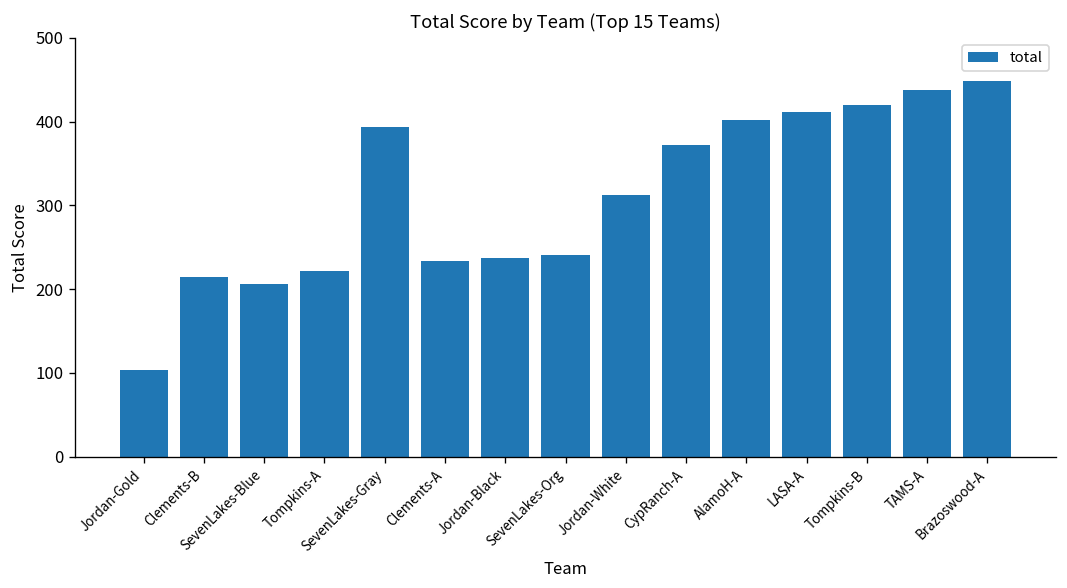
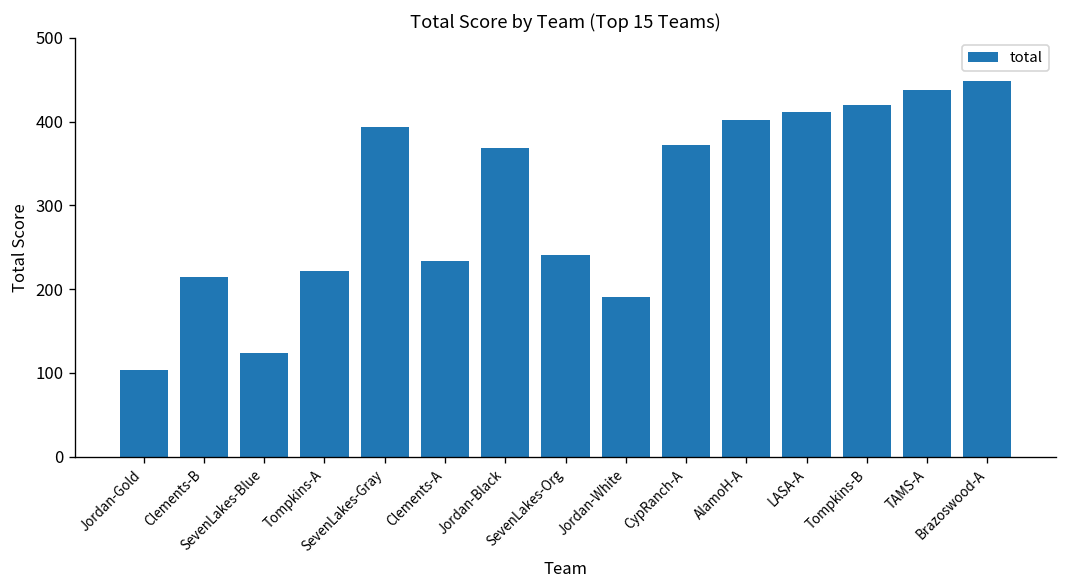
SevenLakes-Blue: 210 -> 120
Jordan-Black: 240 -> 370
Jordan-White: 310 -> 190
